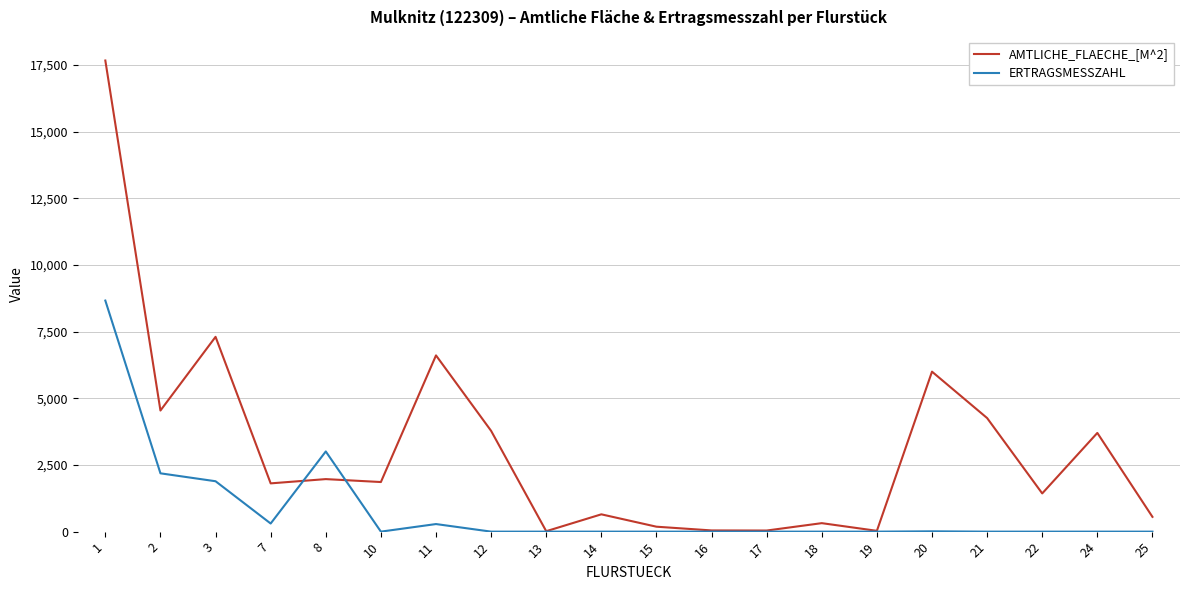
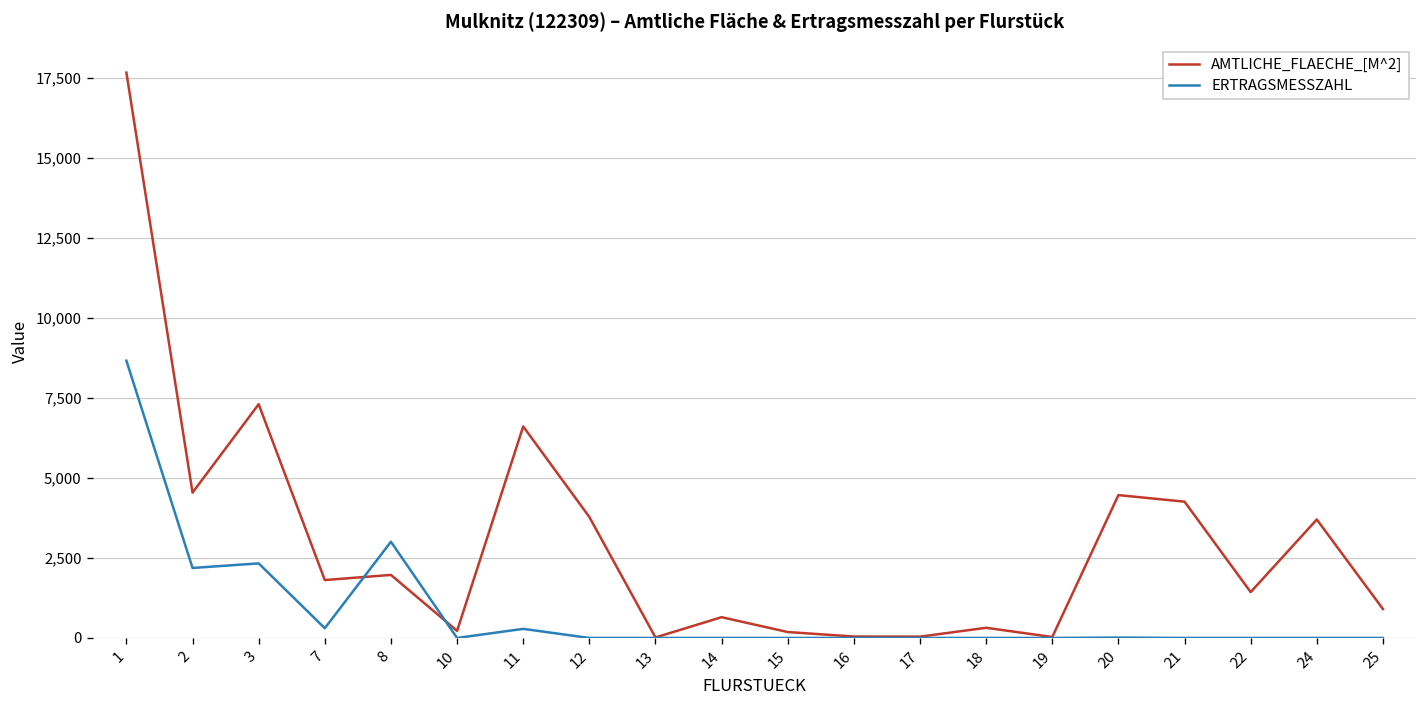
ERTRAGSMESSZAHL, 3: 1,900 -> 2,300
AMTLICHE_FLAECHE_[M^2], 10: 1,900 -> 200
AMTLICHE_FLAECHE_[M^2], 20: 6,000 -> 4,500
AMTLICHE_FLAECHE_[M^2], 25: 600 -> 900
